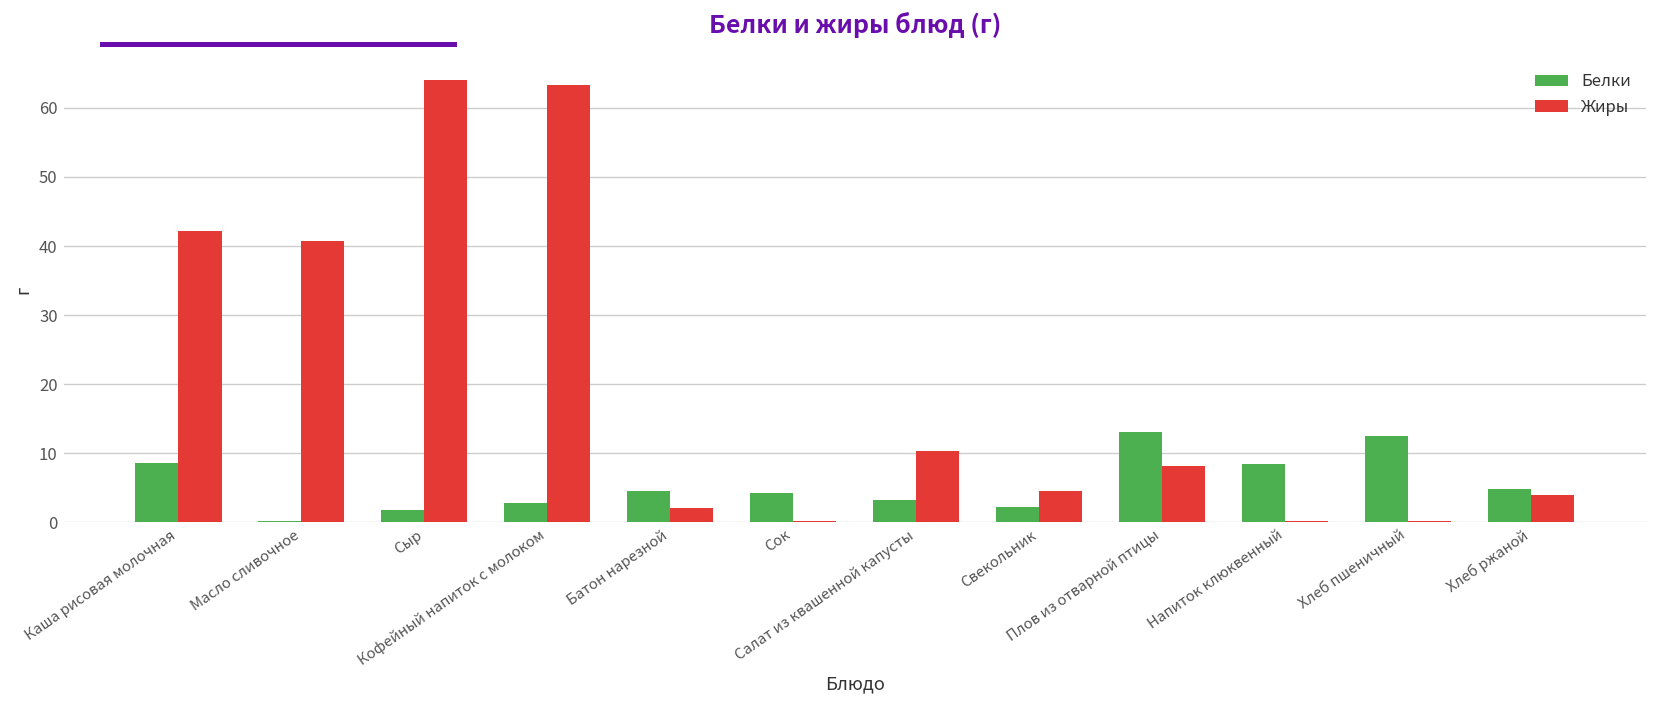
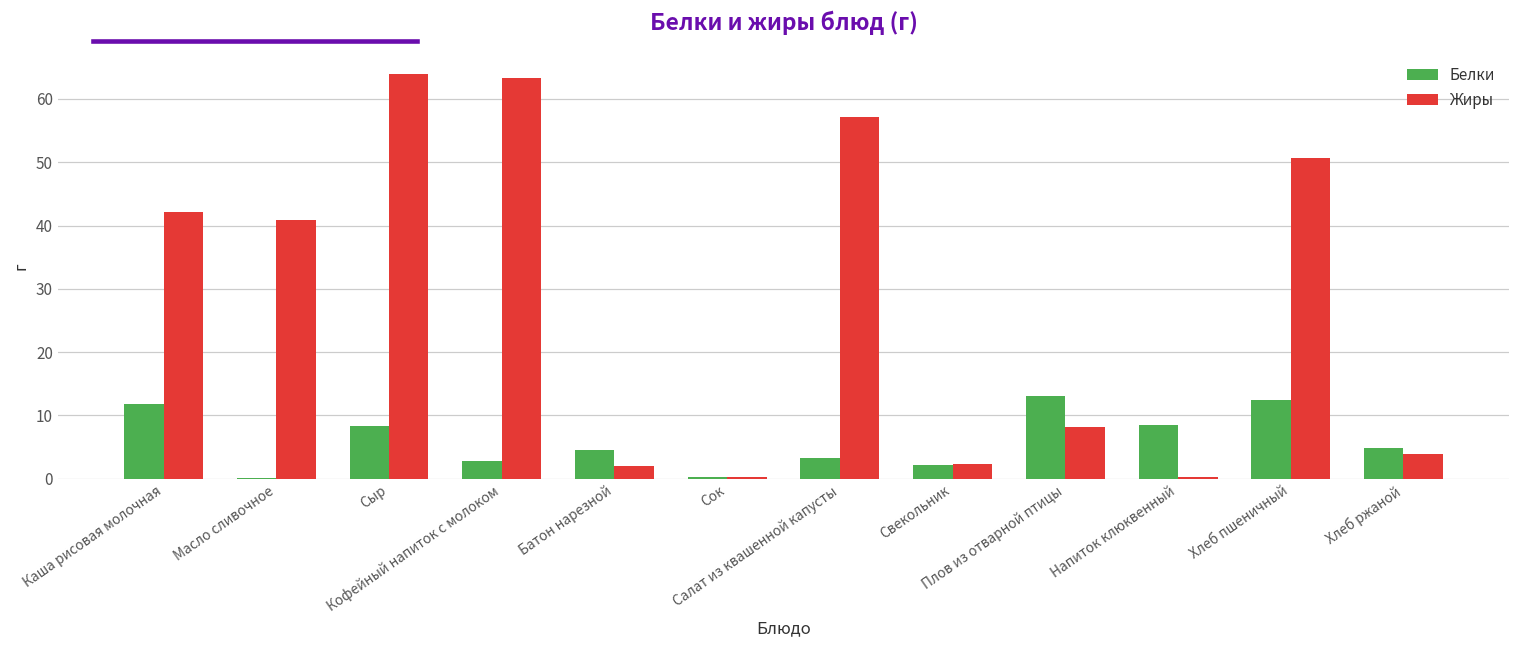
Белки, Каша рисовая молочная: 9 -> 12
Белки, Сыр: 2 -> 8
Белки, Сок: 4 -> 0
Жиры, Салат из квашенной капусты: 10 -> 57
Жиры, Свекольник: 5 -> 2
Жиры, Хлеб пшеничный: 0 -> 51
